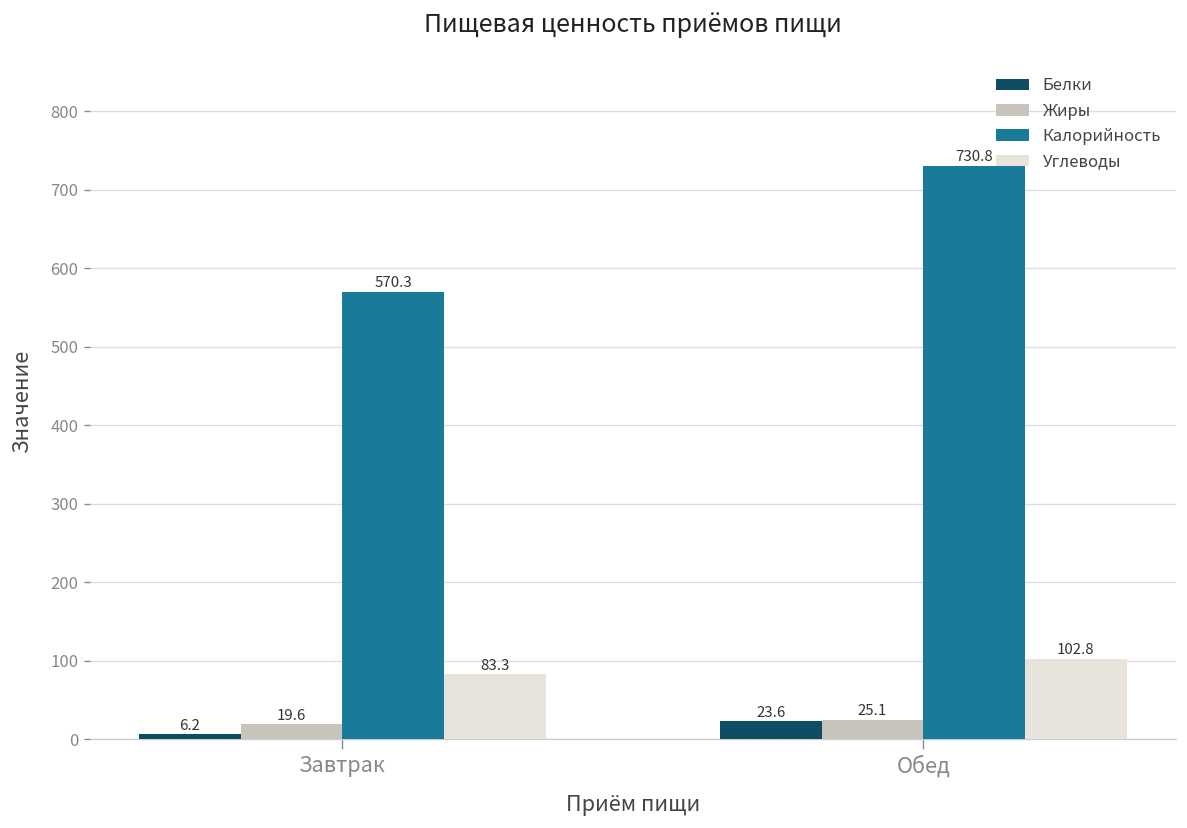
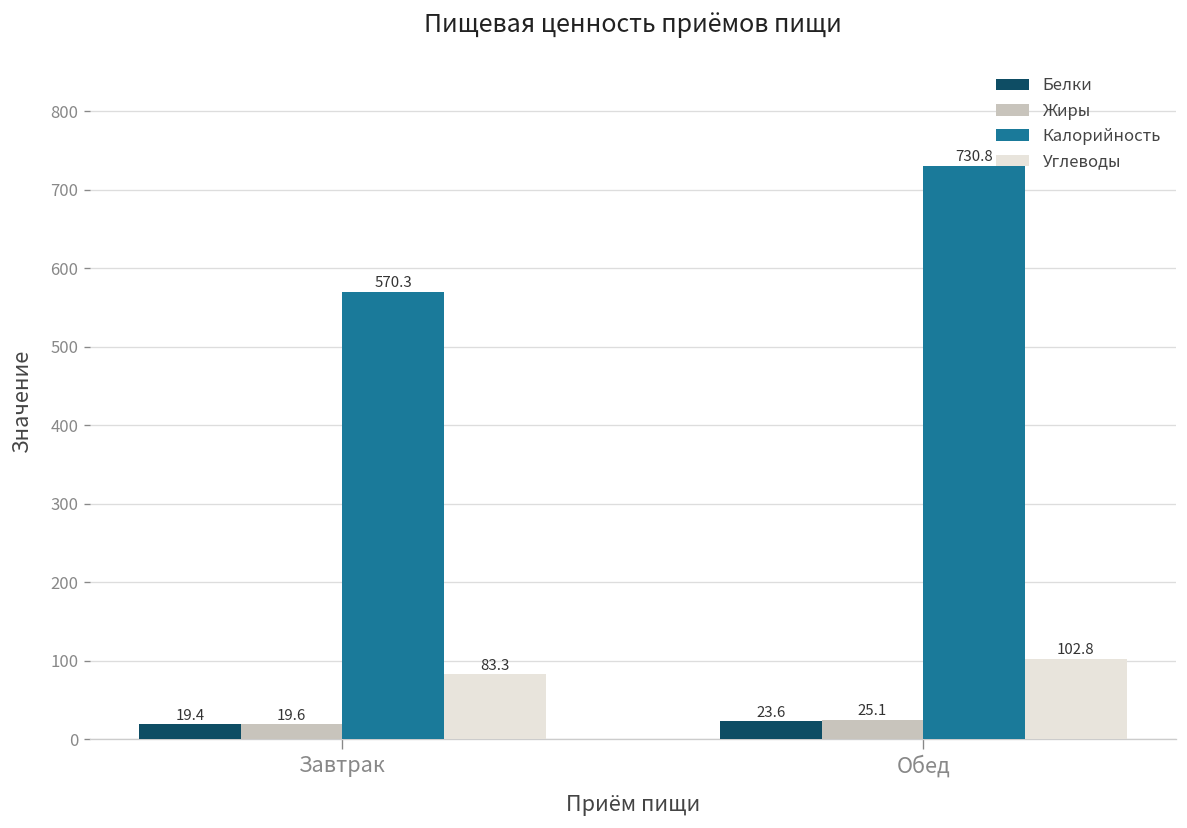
Белки, Завтрак: 6.2 -> 19.4
